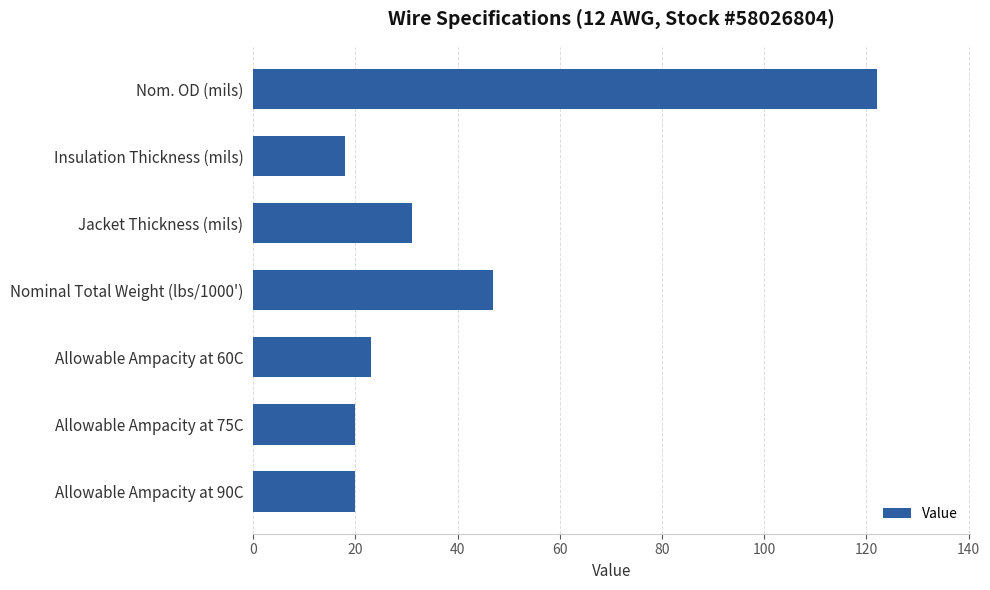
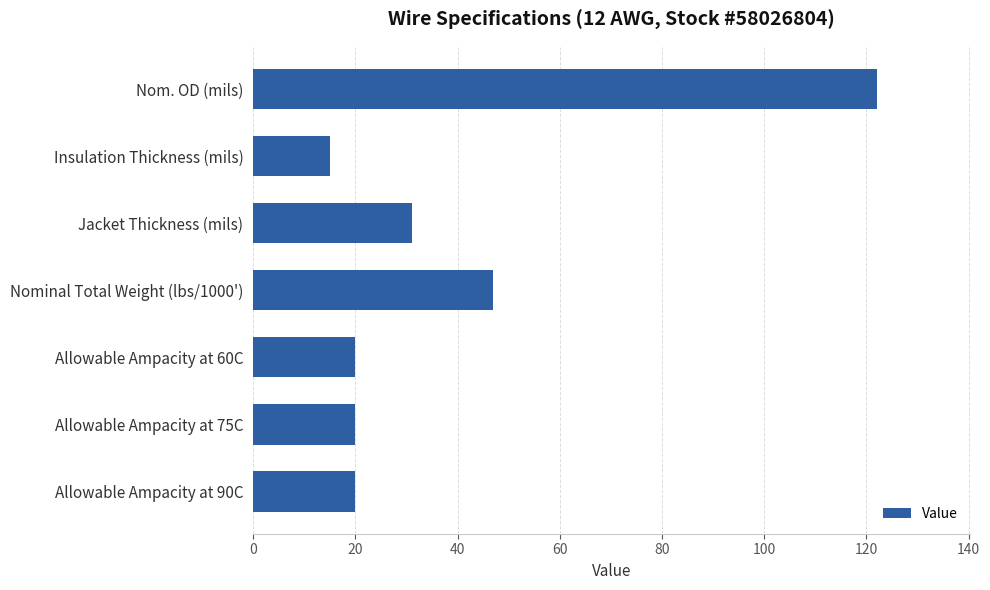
Insulation Thickness (mils): 18 -> 15
Allowable Ampacity at 60C: 23 -> 20
